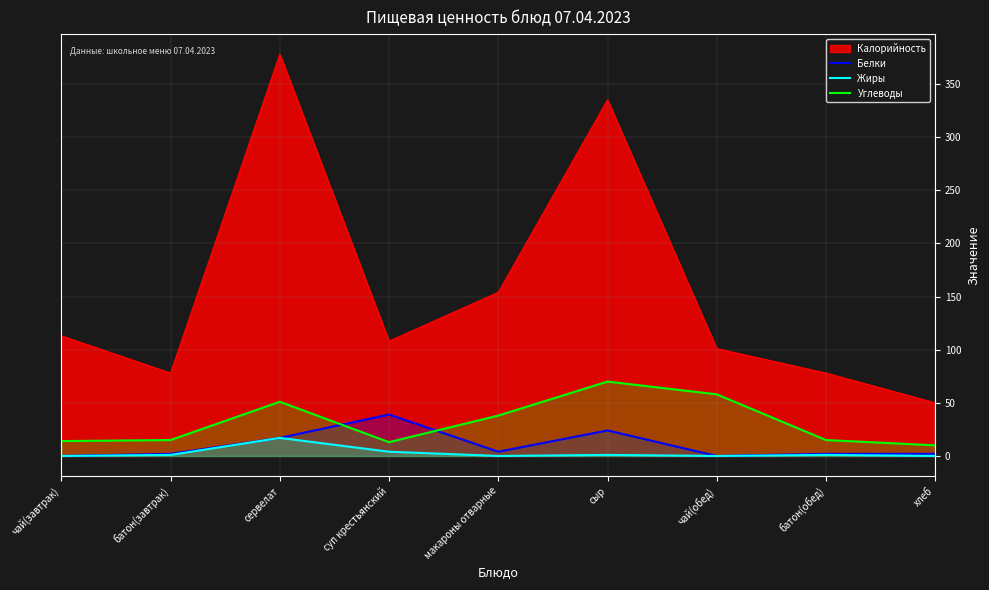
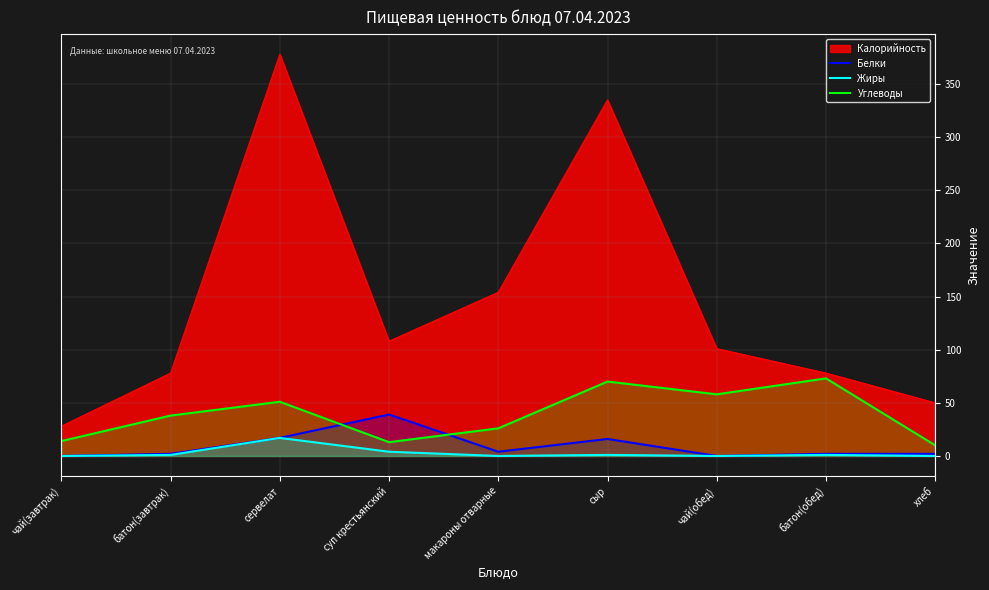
Калорийность, чай(завтрак): 113 -> 28
Углеводы, батон(завтрак): 15 -> 38
Углеводы, макароны отварные: 38 -> 26
Белки, сыр: 24 -> 16
Углеводы, батон(обед): 15 -> 73
